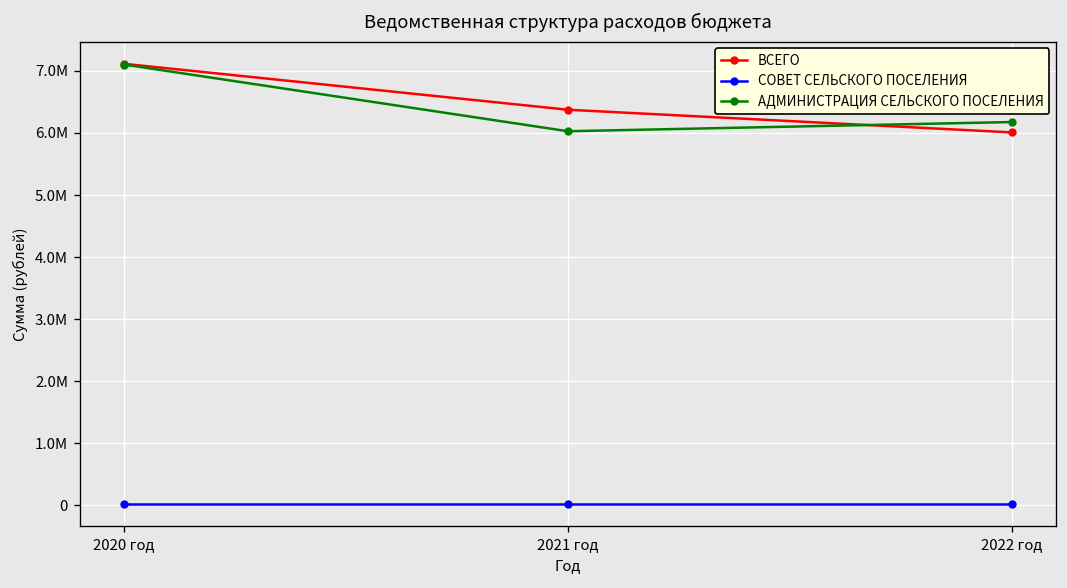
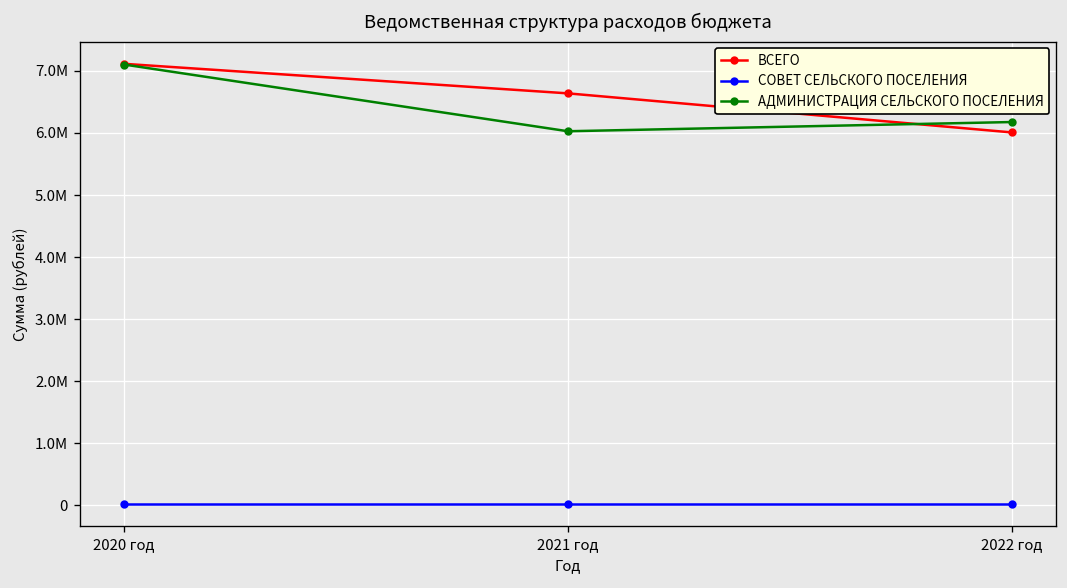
ВСЕГО, 2021 год: 6400000 -> 6600000
